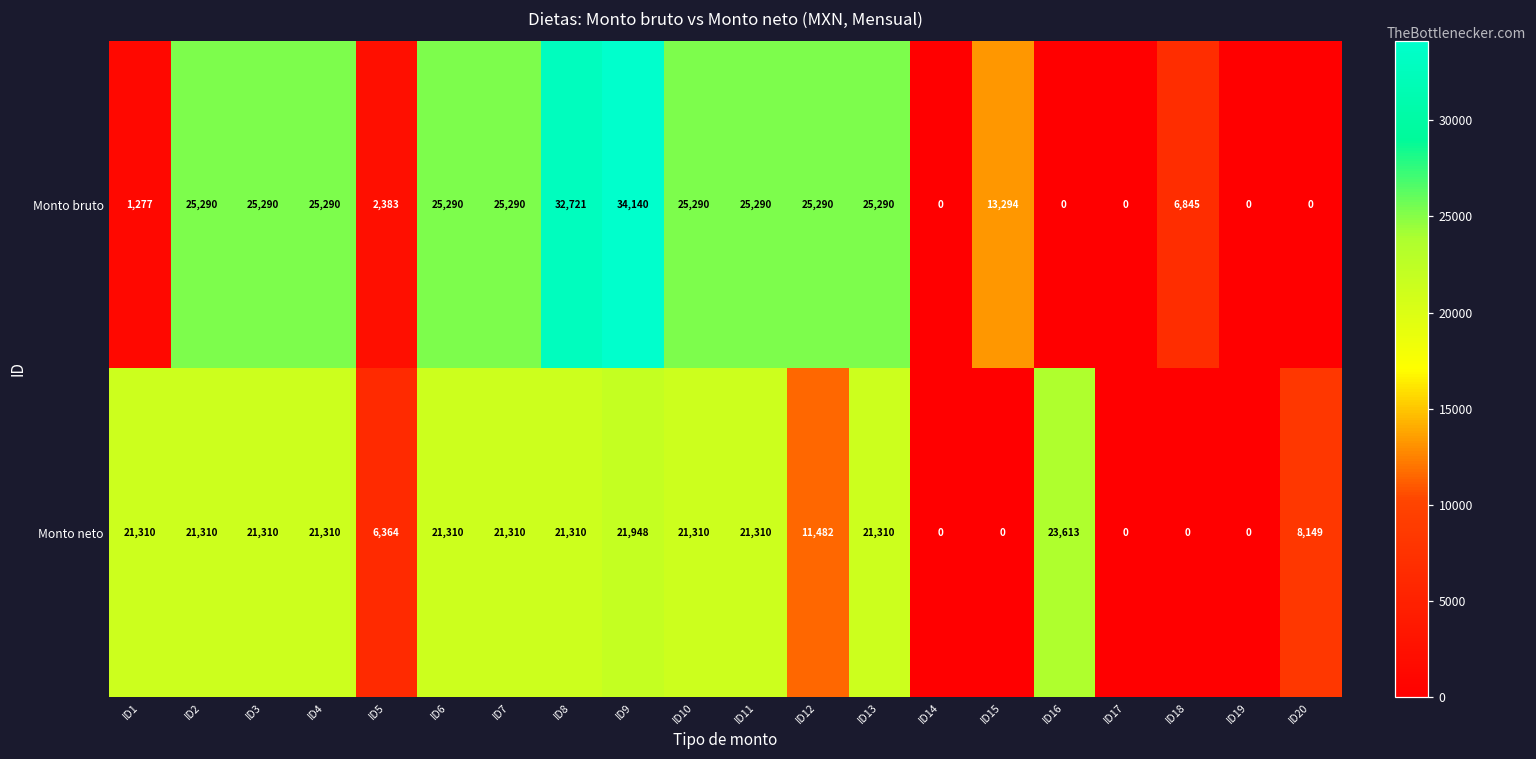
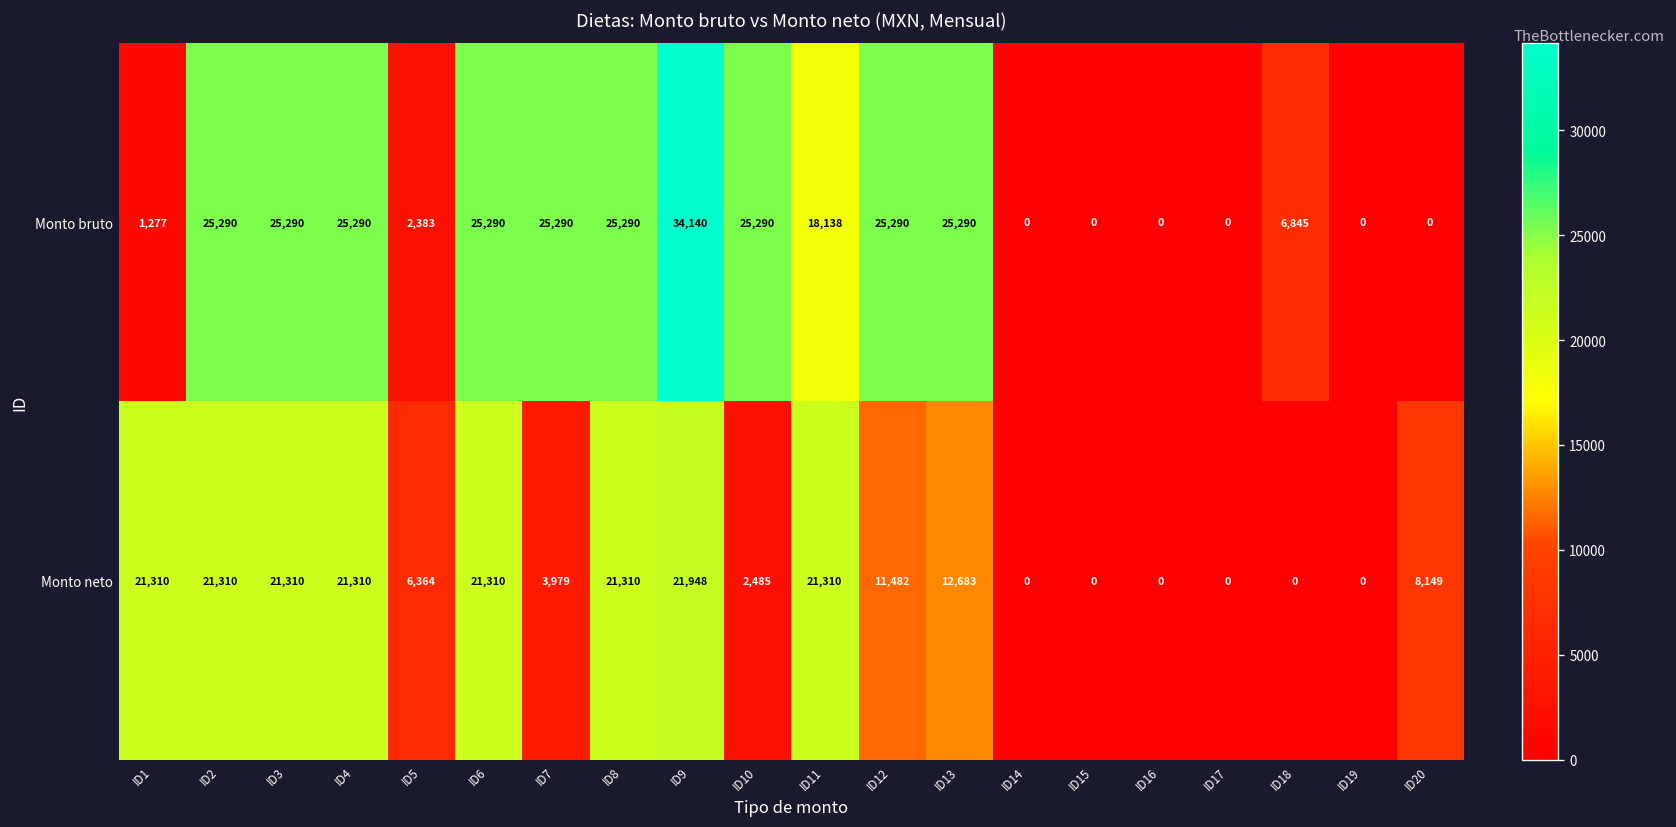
Monto bruto, ID8: 32,721 -> 25,290
Monto bruto, ID11: 25,290 -> 18,138
Monto bruto, ID15: 13,294 -> 0
Monto neto, ID7: 21,310 -> 3,979
Monto neto, ID10: 21,310 -> 2,485
Monto neto, ID13: 21,310 -> 12,683
Monto neto, ID16: 23,613 -> 0
